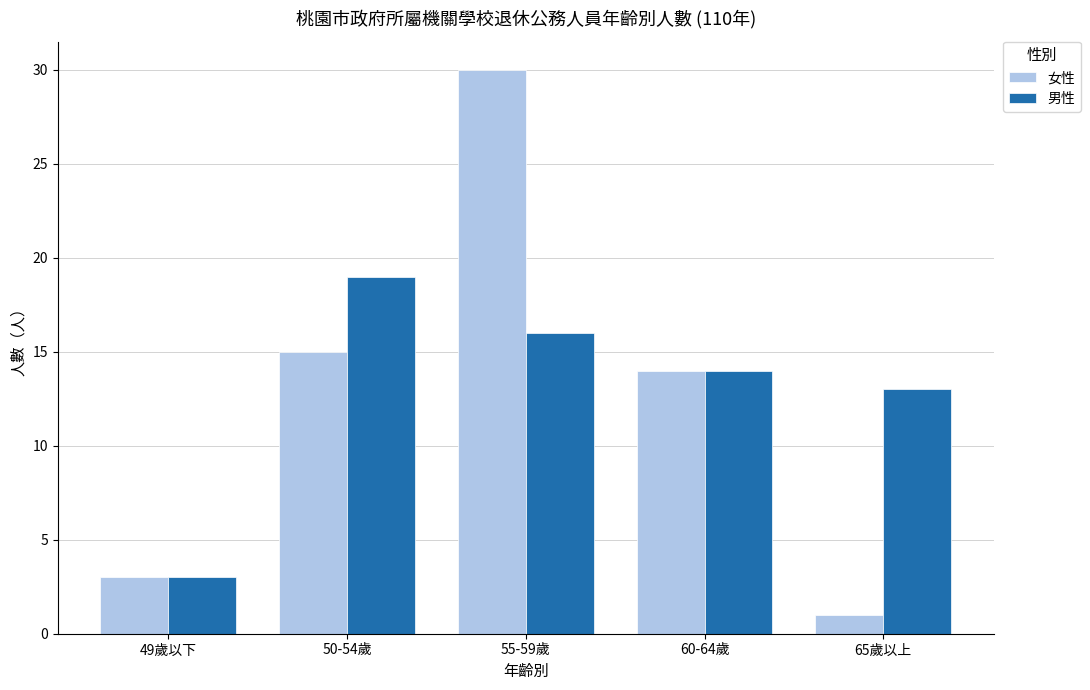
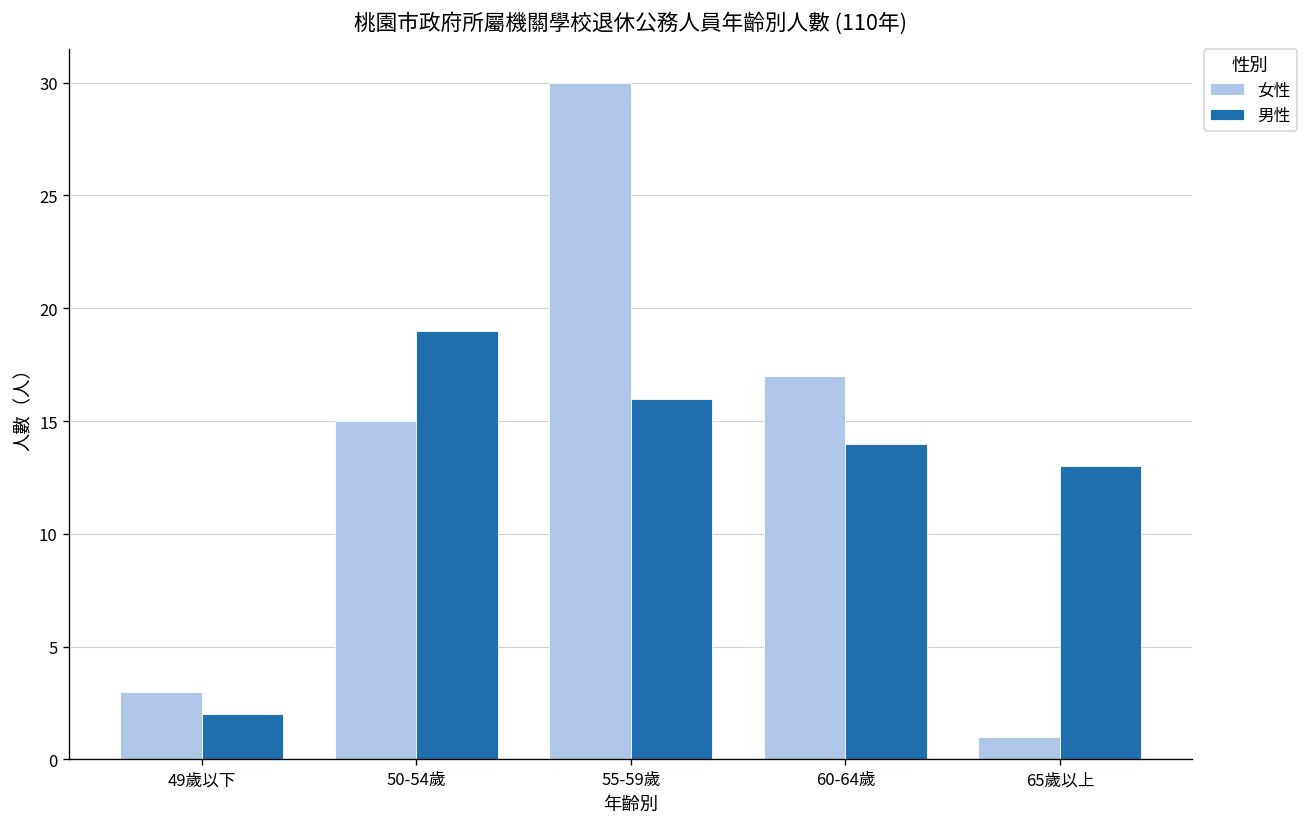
男性, 49歲以下: 3 -> 2
女性, 60-64歲: 14 -> 17
